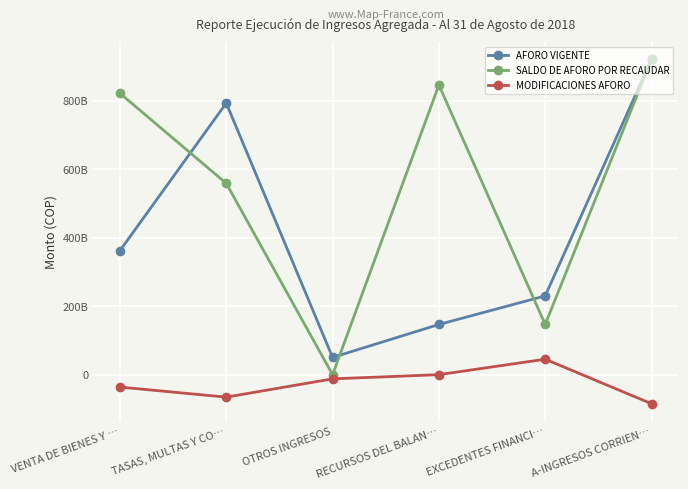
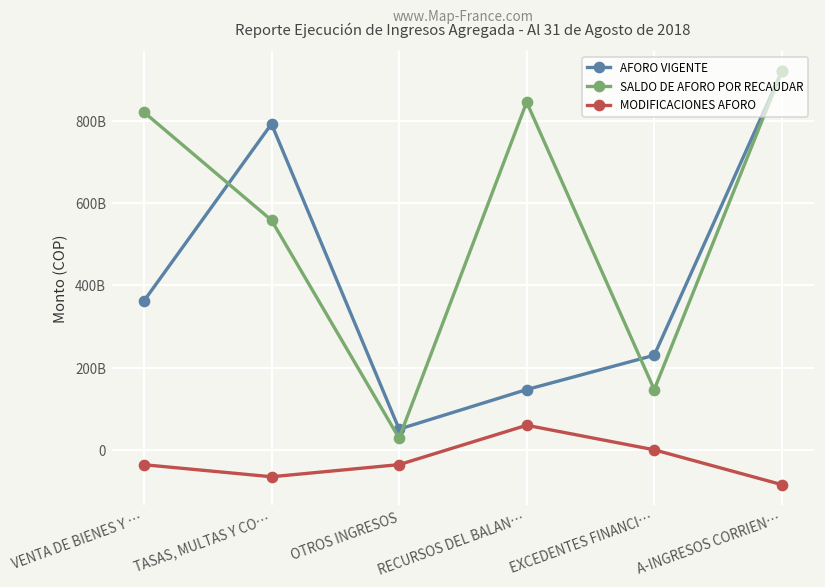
SALDO DE AFORO POR RECAUDAR, OTROS INGRESOS: 0 -> 30000000000
MODIFICACIONES AFORO, OTROS INGRESOS: -10000000000 -> -40000000000
MODIFICACIONES AFORO, RECURSOS DEL BALAN…: 0 -> 60000000000
MODIFICACIONES AFORO, EXCEDENTES FINANCI…: 50000000000 -> 0
